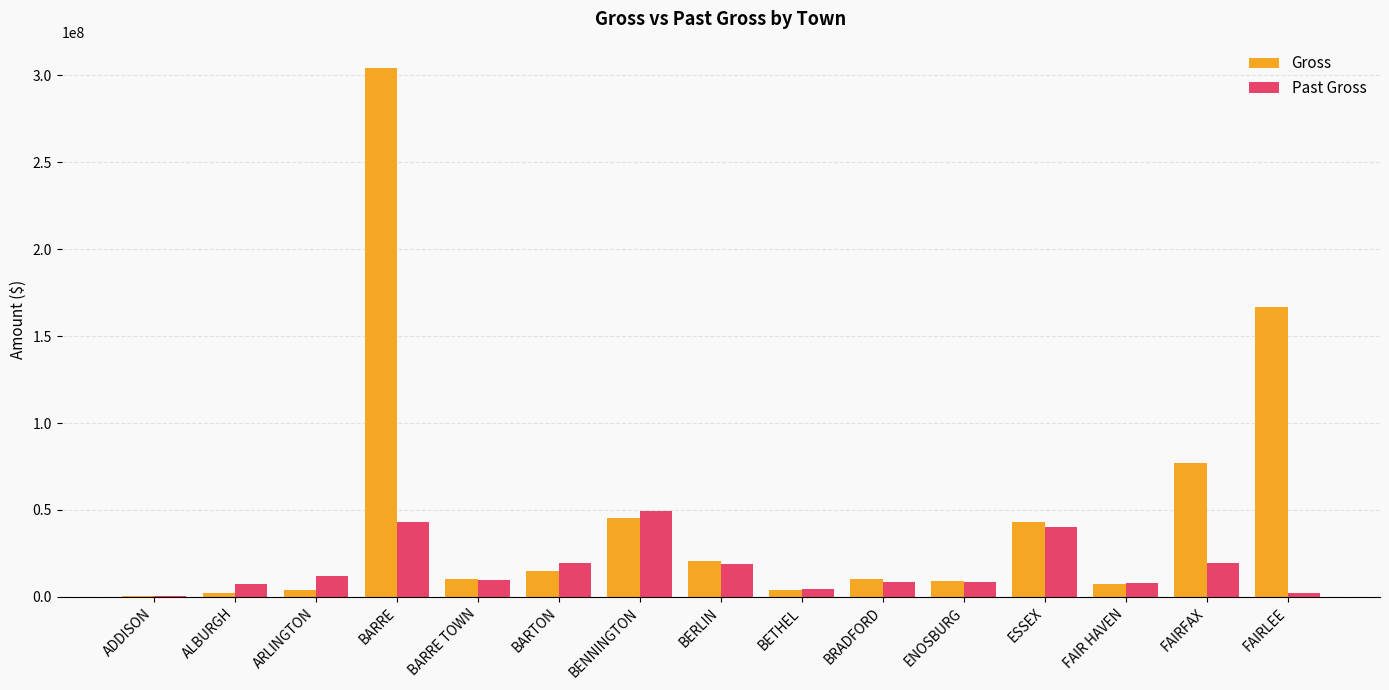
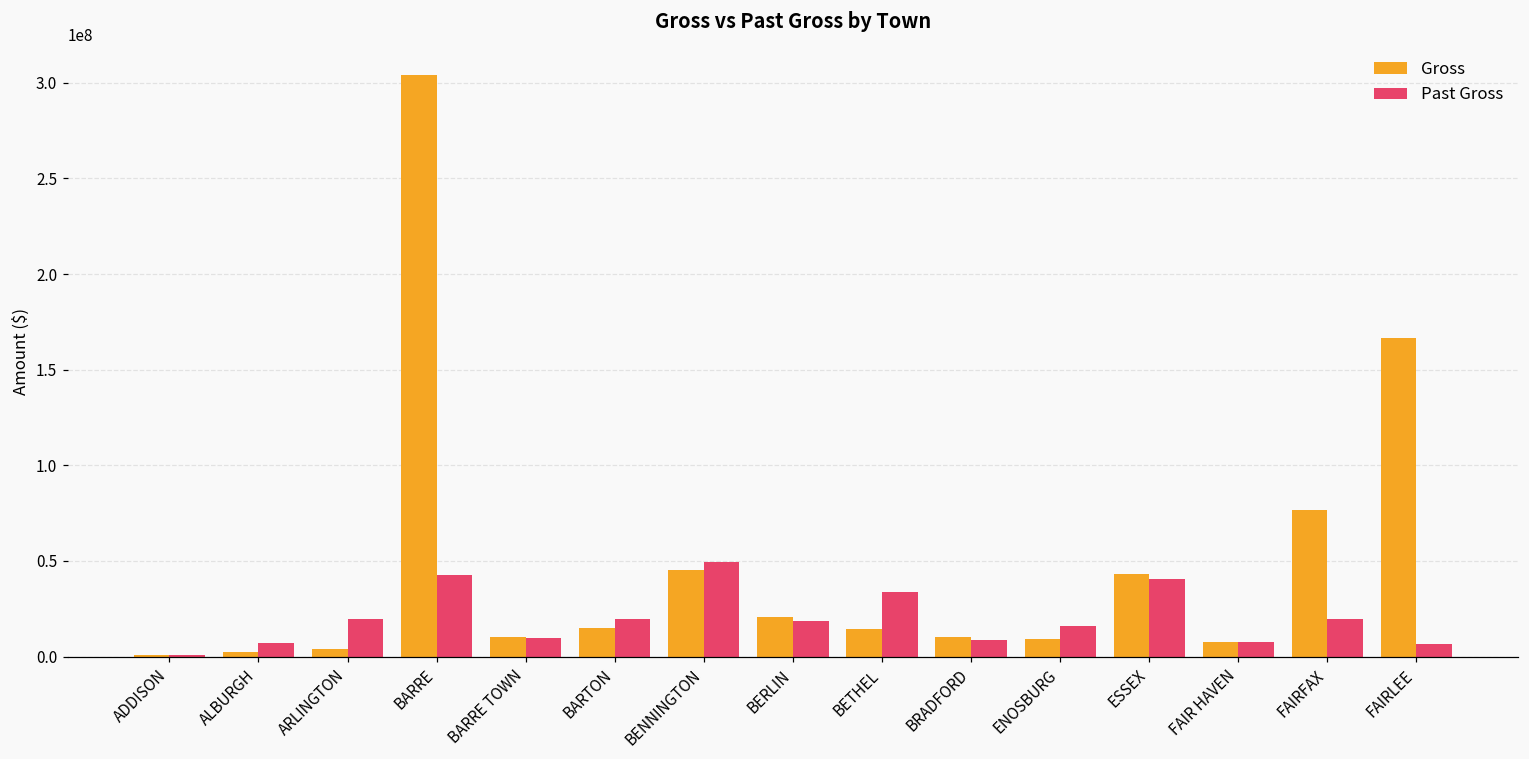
Past Gross, ARLINGTON: 12000000 -> 20000000
Gross, BETHEL: 4000000 -> 15000000
Past Gross, BETHEL: 5000000 -> 34000000
Past Gross, ENOSBURG: 9000000 -> 16000000
Past Gross, FAIRLEE: 2000000 -> 7000000
